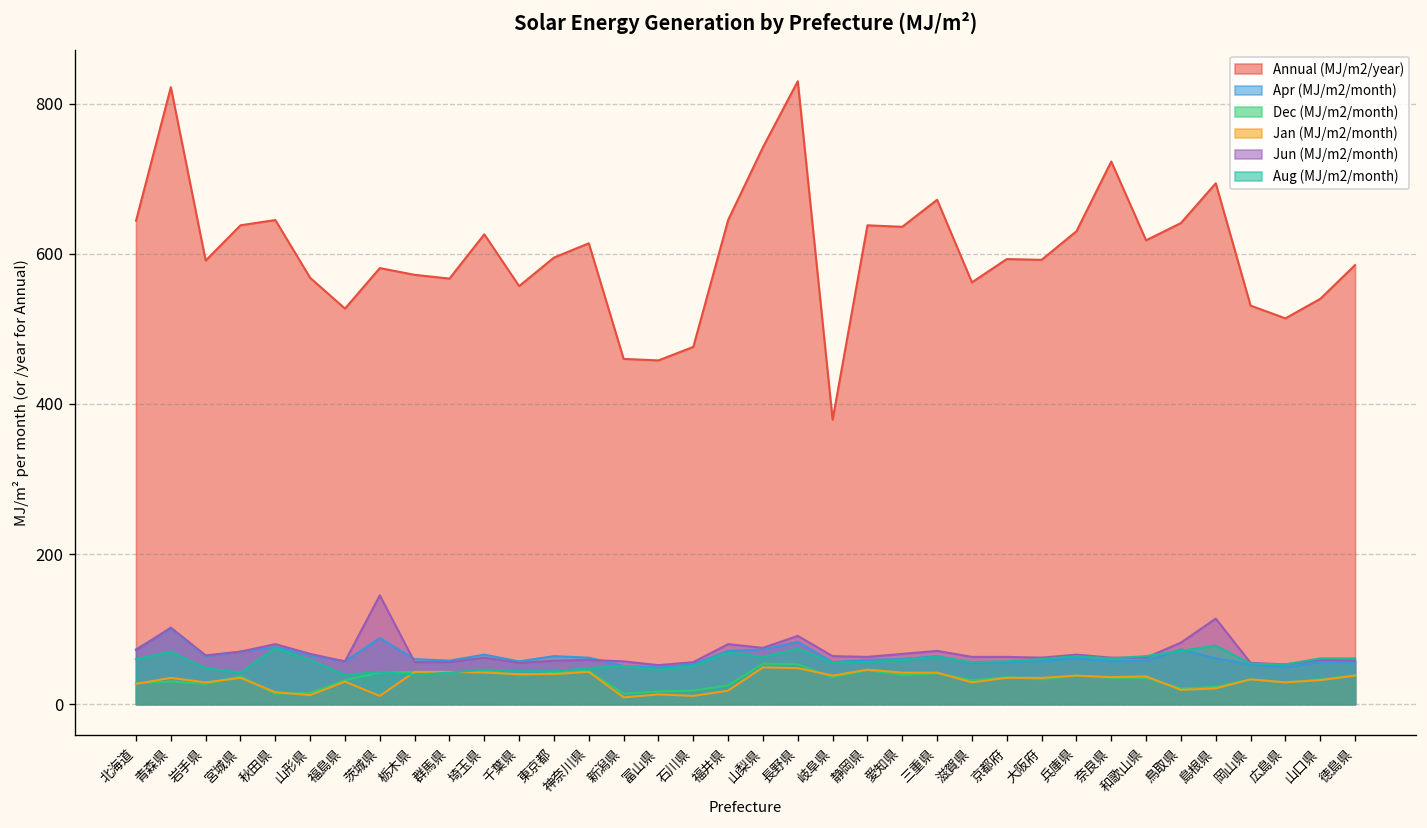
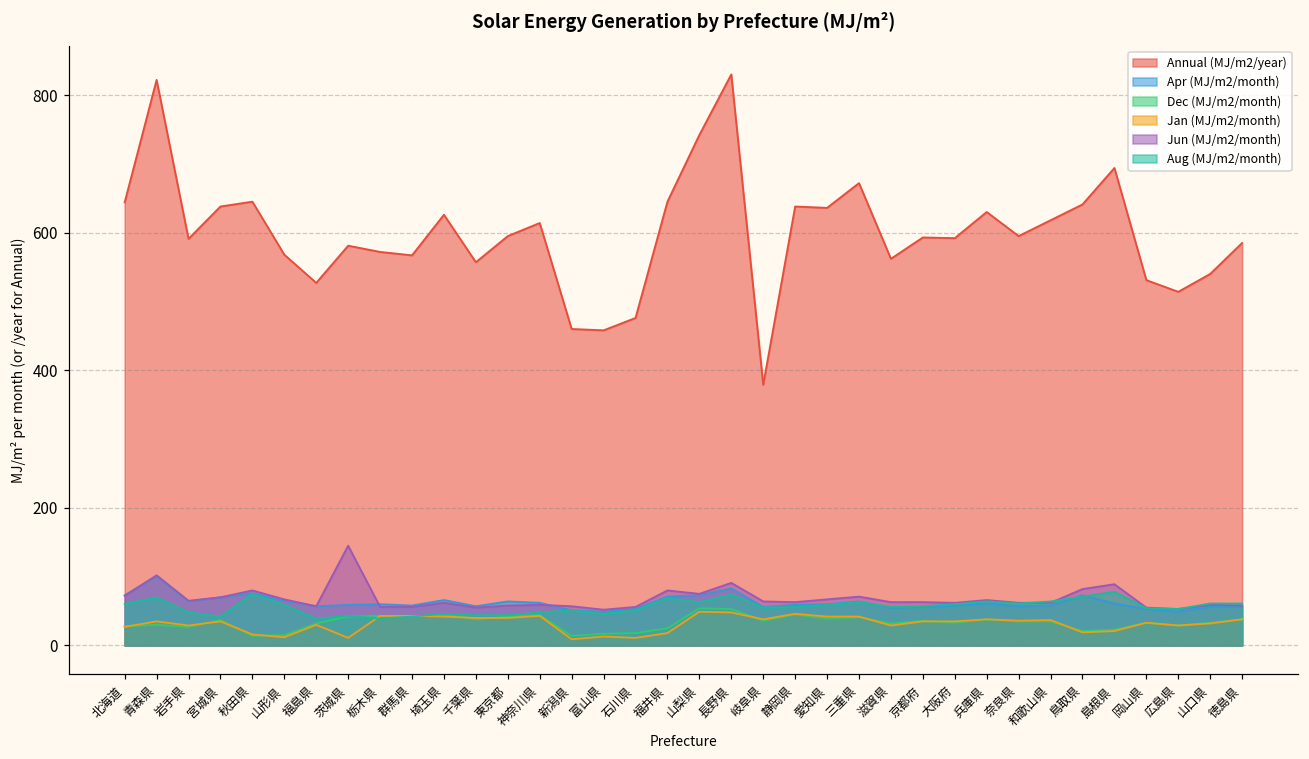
Apr (MJ/m2/month), 茨城県: 90 -> 60
Annual (MJ/m2/year), 奈良県: 720 -> 600
Jun (MJ/m2/month), 島根県: 110 -> 90
